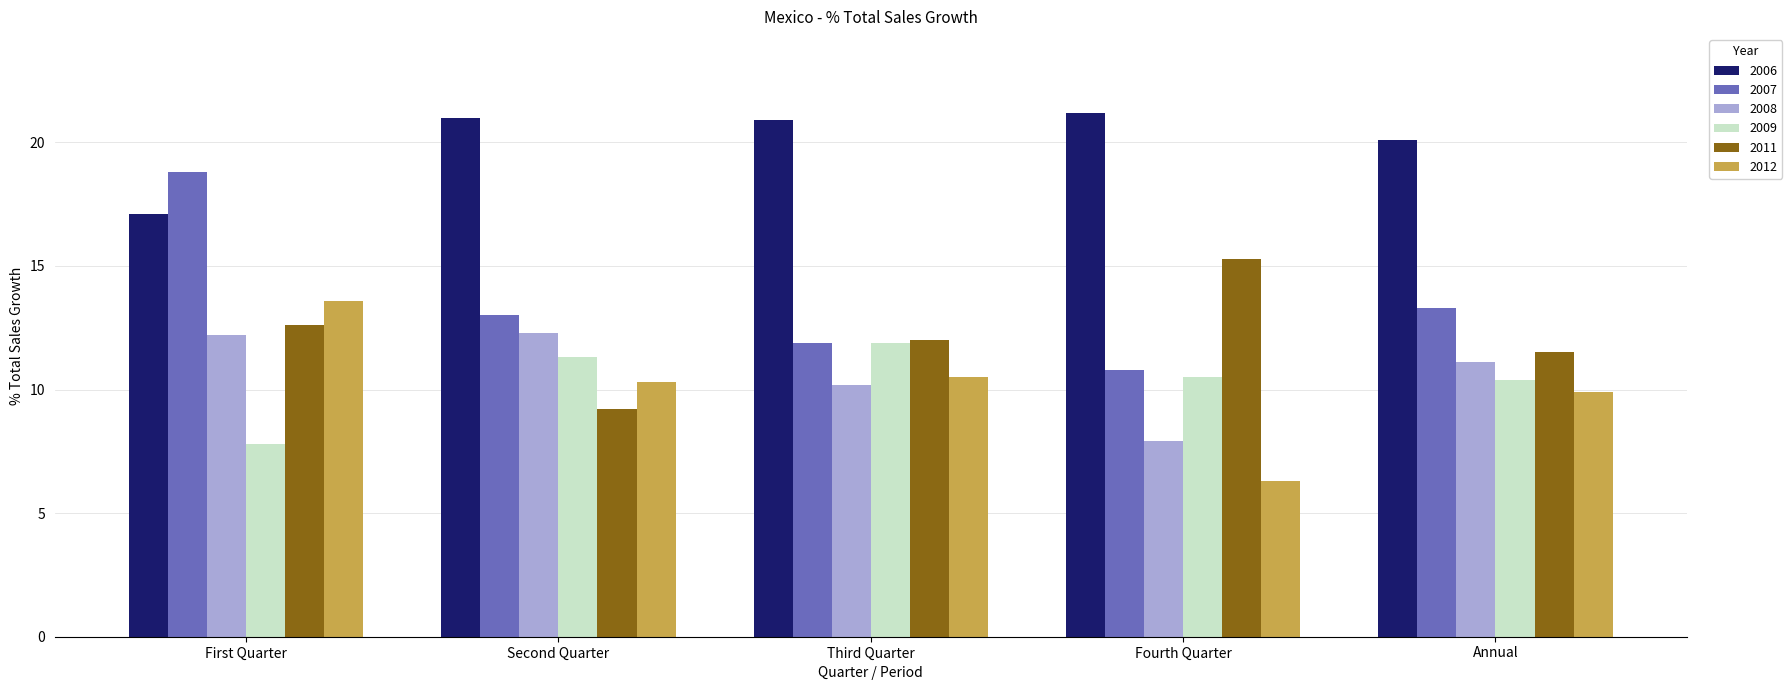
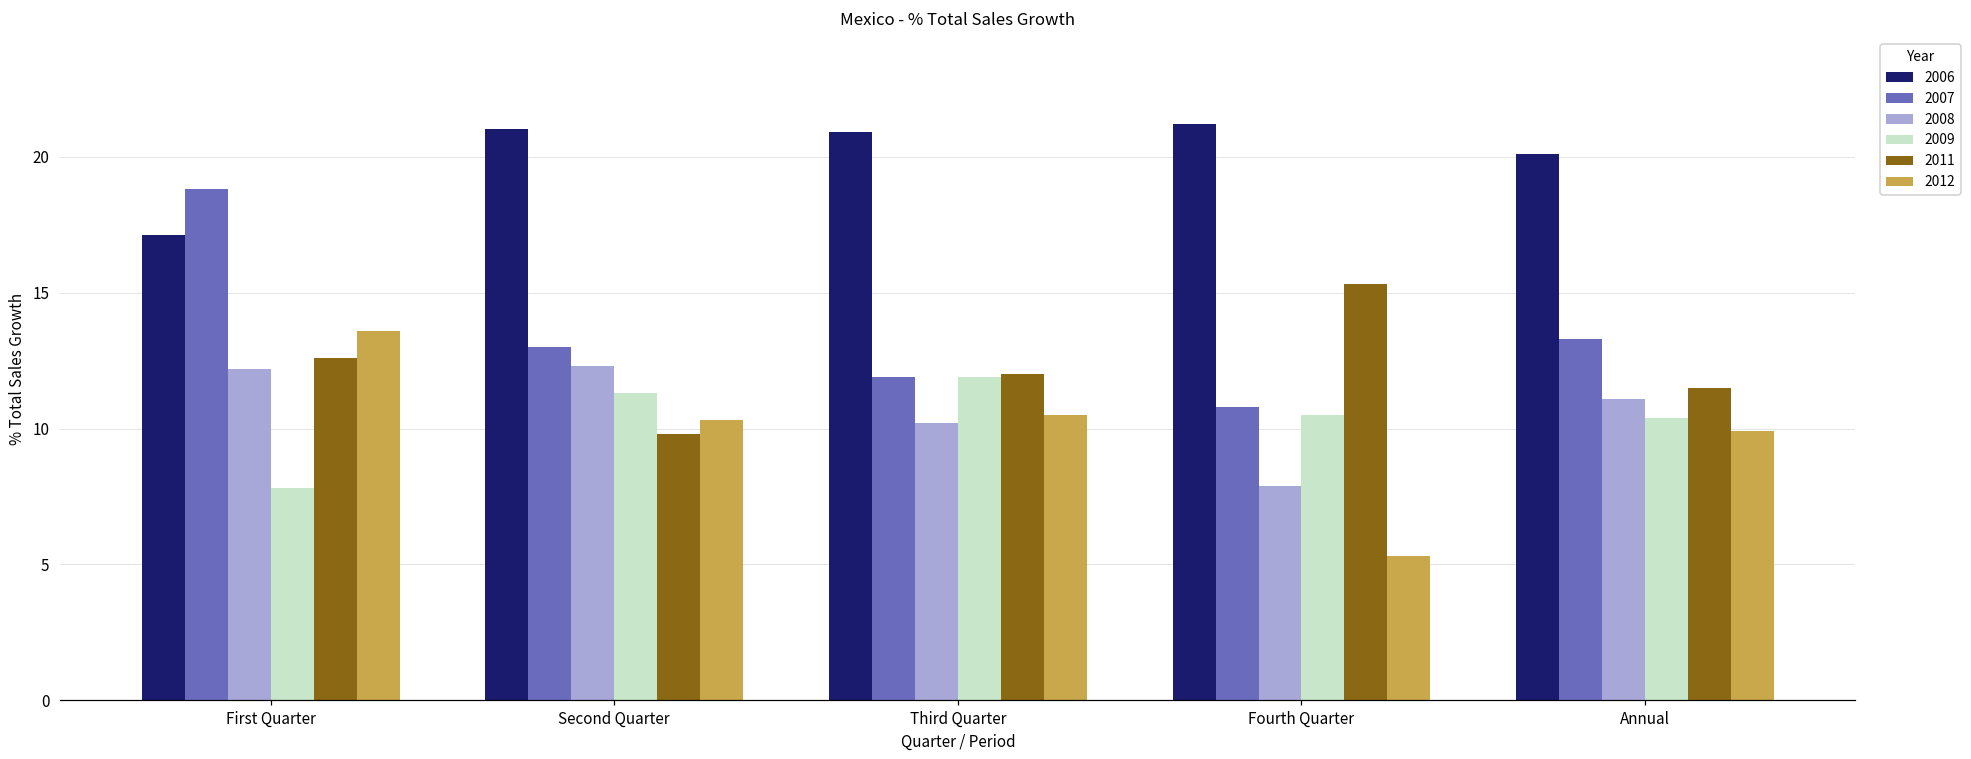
2011, Second Quarter: 9.2 -> 9.8
2012, Fourth Quarter: 6.3 -> 5.3
